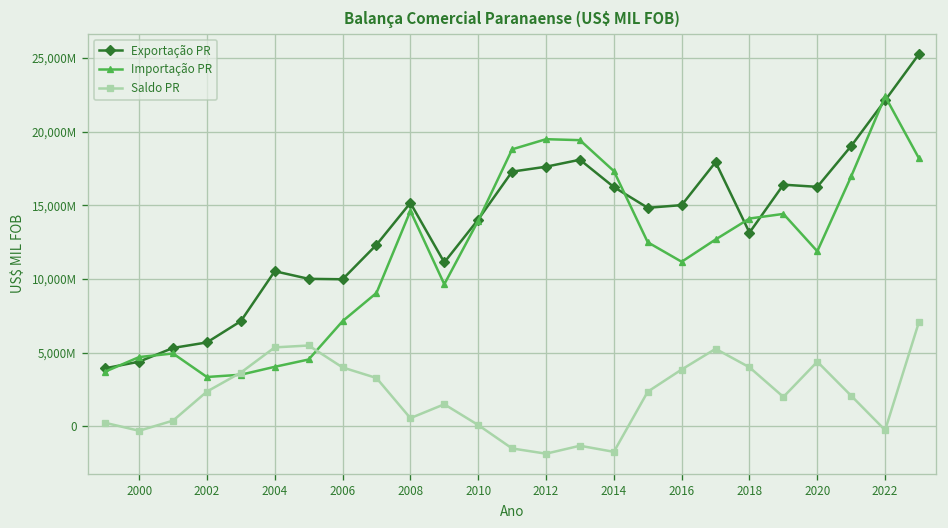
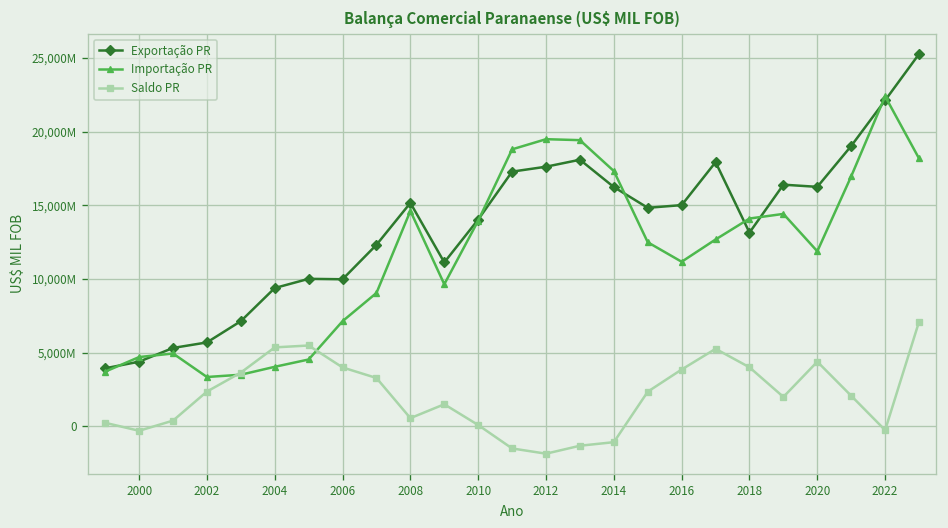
Exportação PR, 2004: 10,500,000,000 -> 9,400,000,000
Saldo PR, 2014: -1,700,000,000 -> -1,100,000,000
